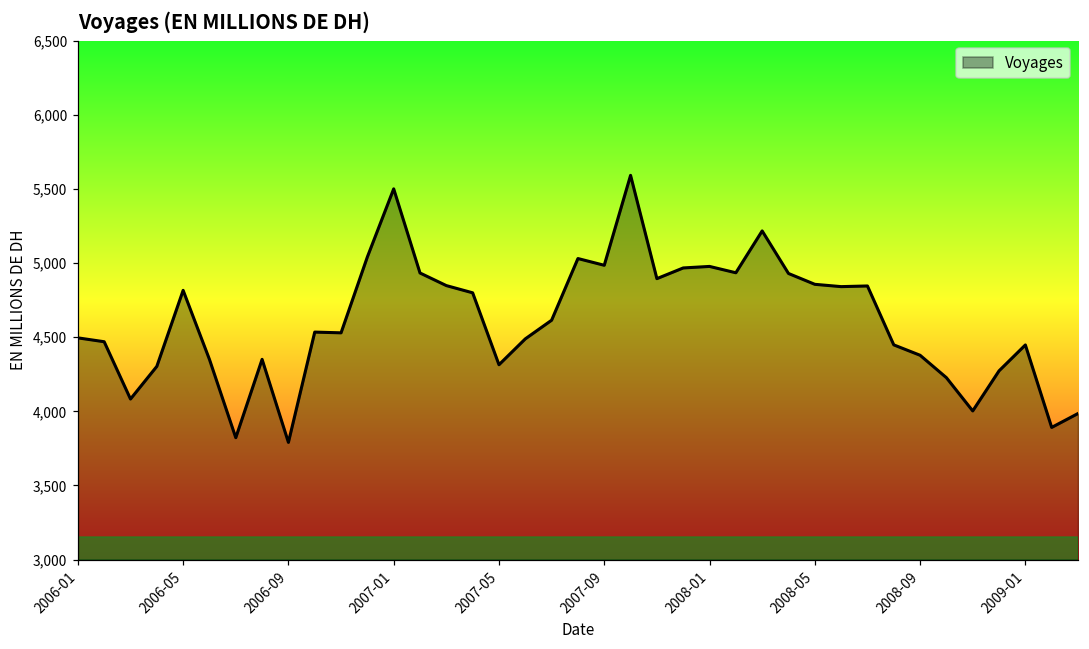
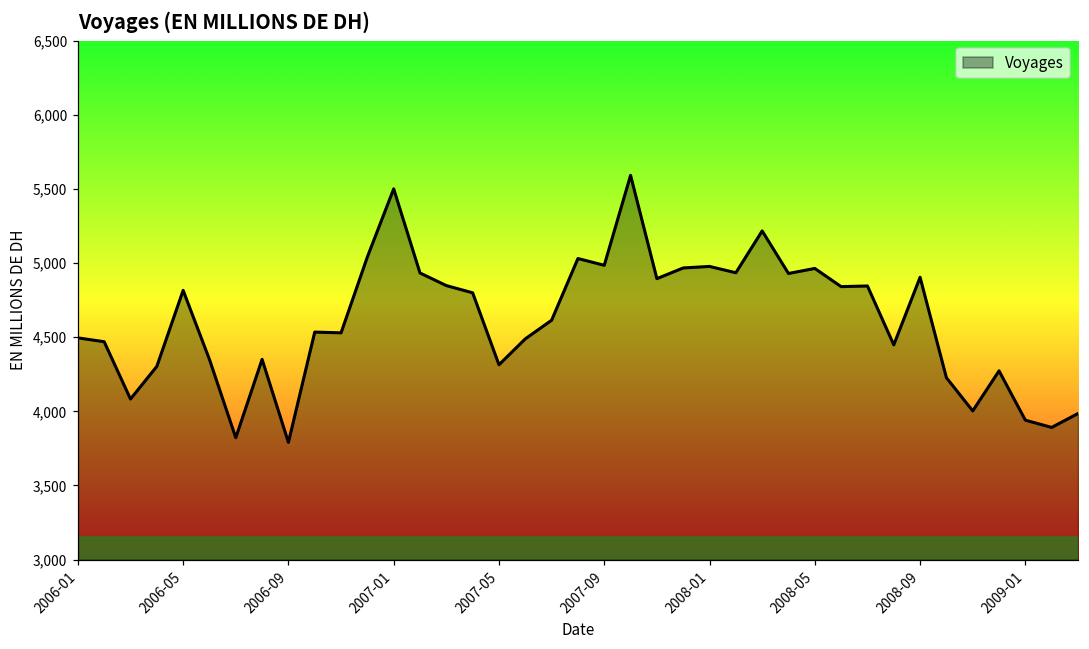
2008-05: 4,860 -> 4,960
2008-09: 4,380 -> 4,900
2009-01: 4,450 -> 3,940
